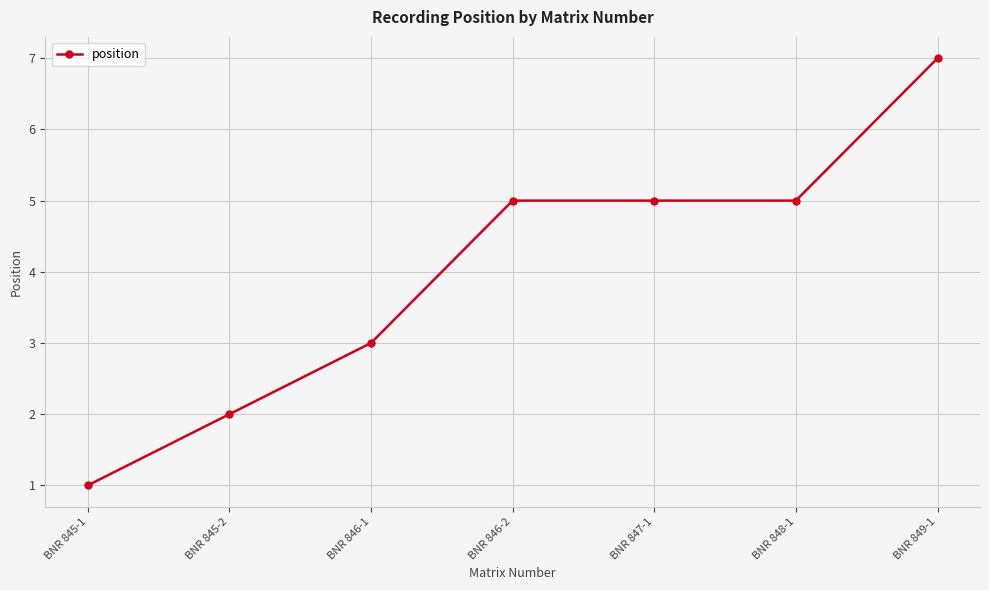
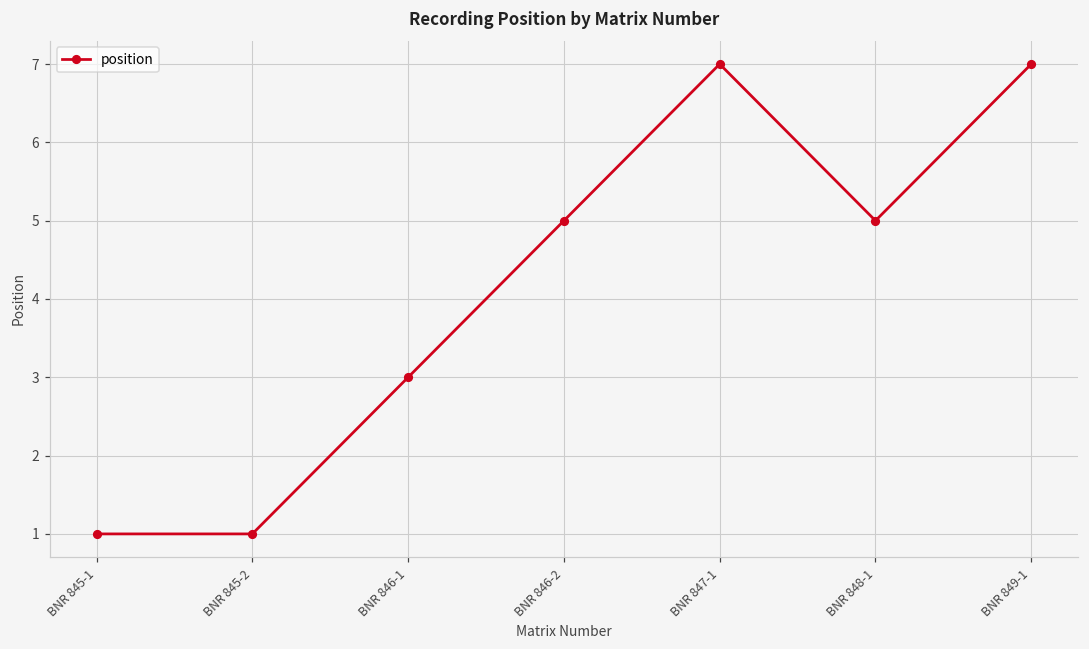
BNR 845-2: 2 -> 1
BNR 847-1: 5 -> 7
